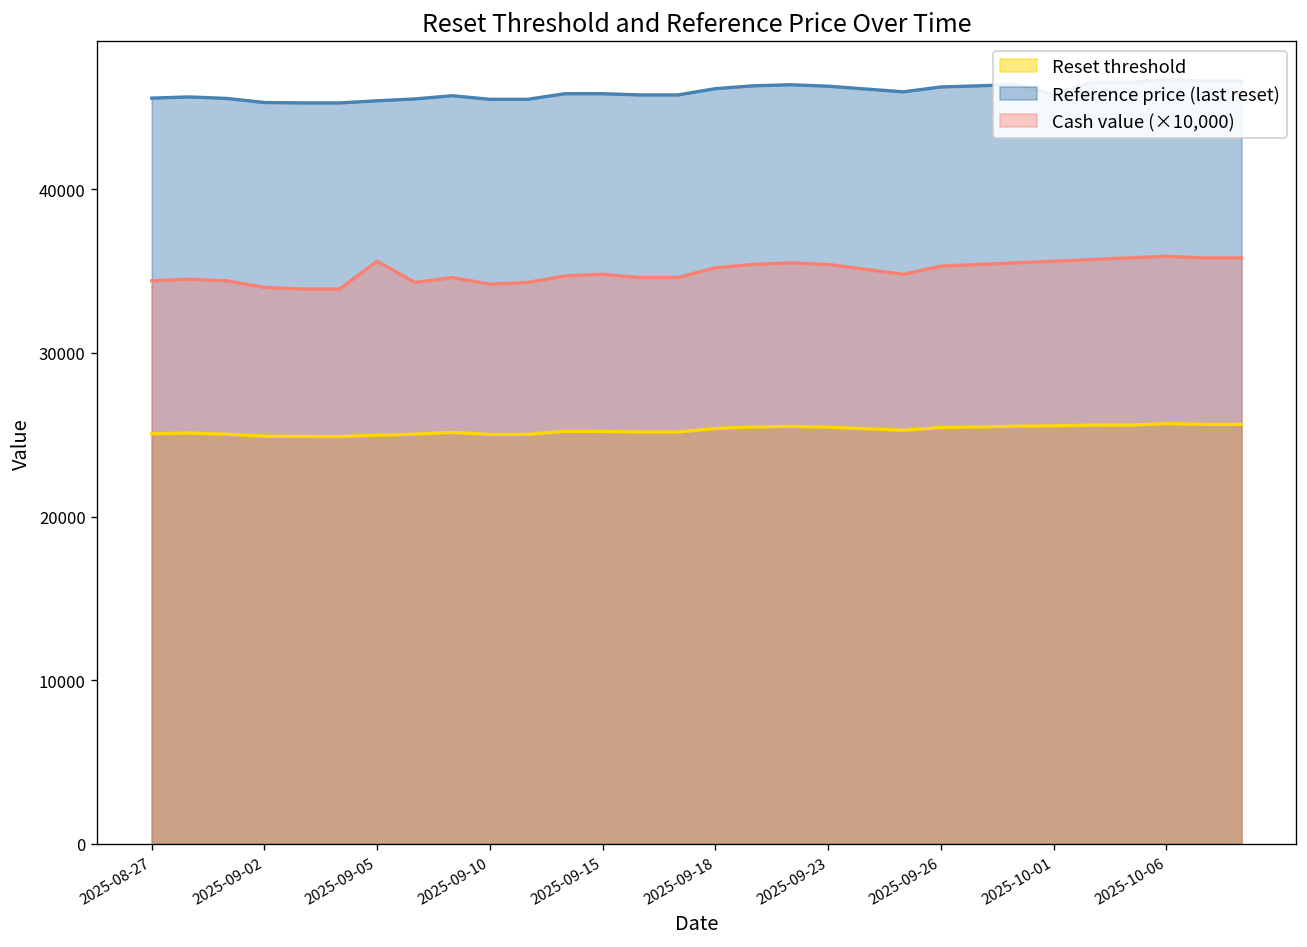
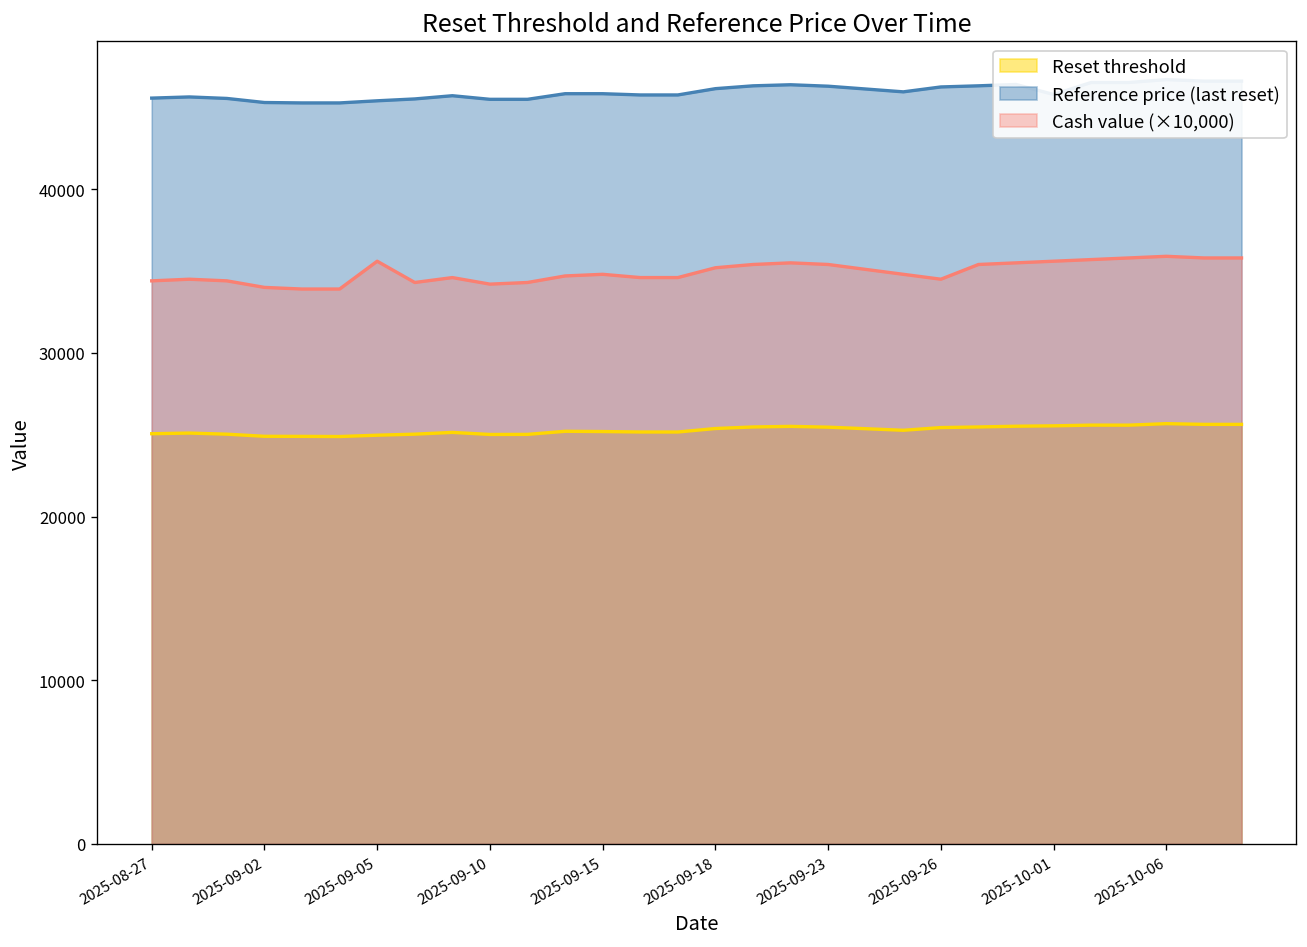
Cash value (×10,000), 2025-09-26: 35300 -> 34500
